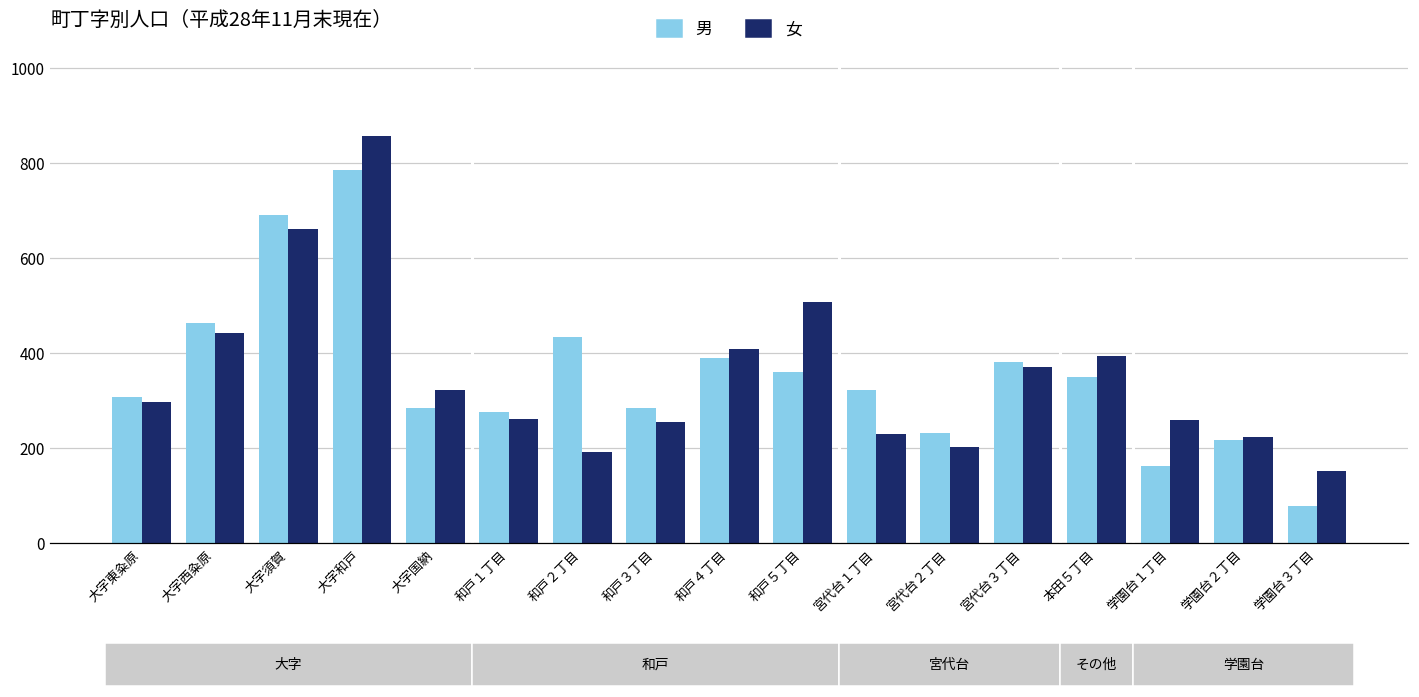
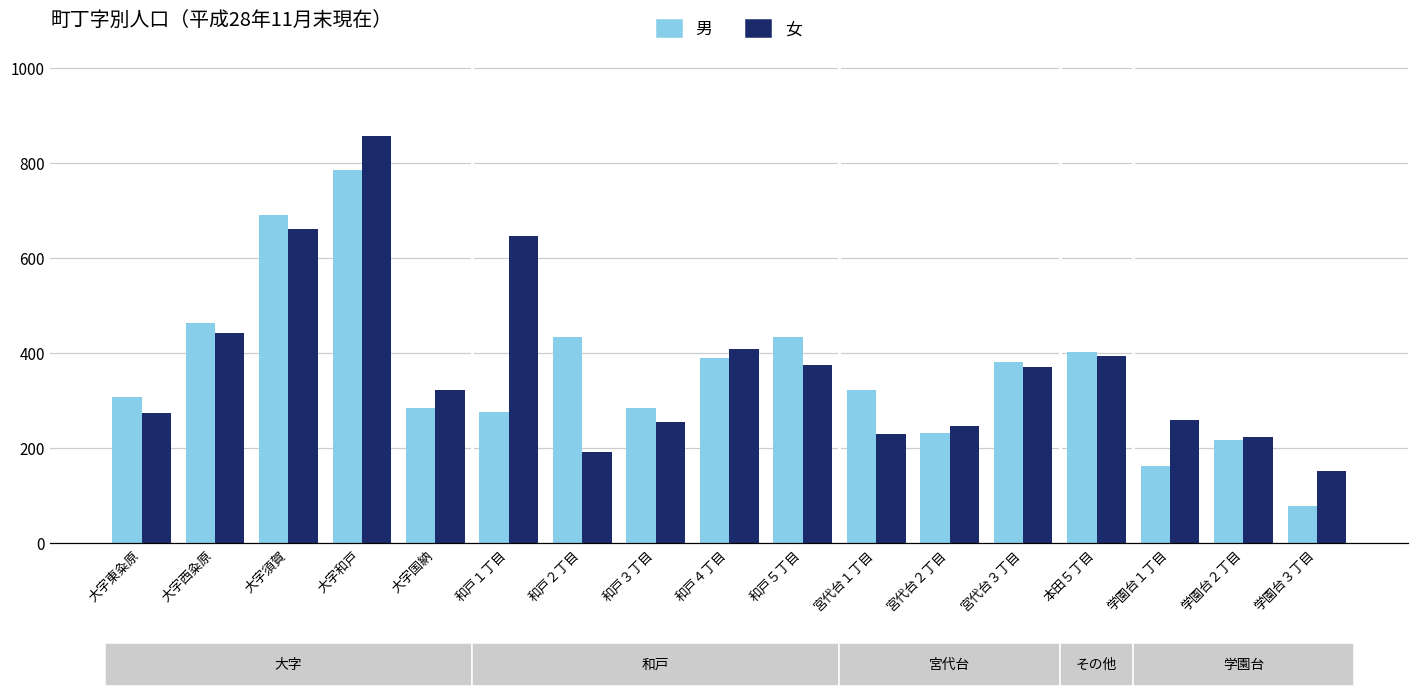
女, 大字東粂原: 300 -> 280
女, 和戸１丁目: 260 -> 650
男, 和戸５丁目: 360 -> 430
女, 和戸５丁目: 510 -> 380
女, 宮代台２丁目: 200 -> 250
男, 本田５丁目: 350 -> 400
